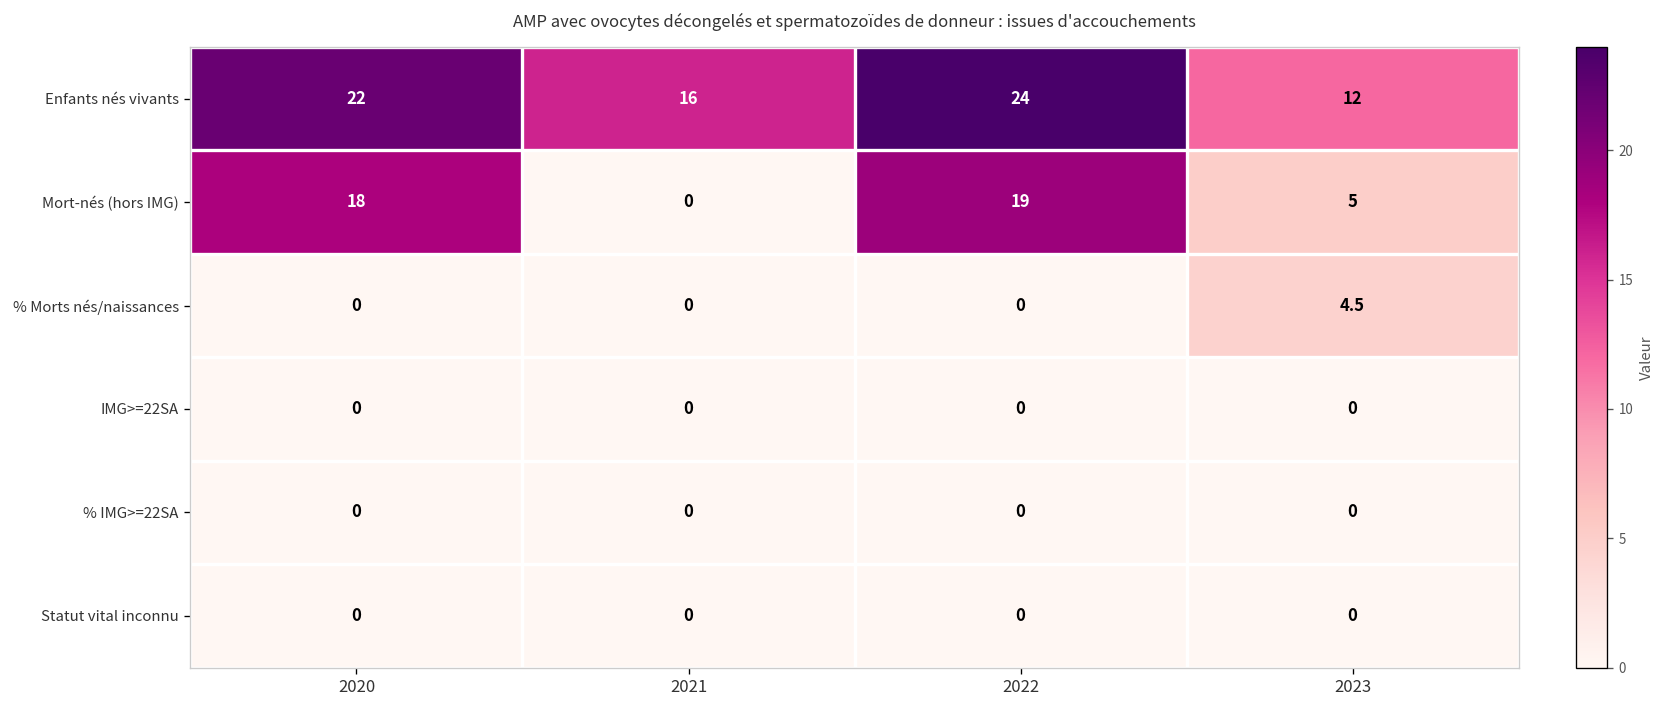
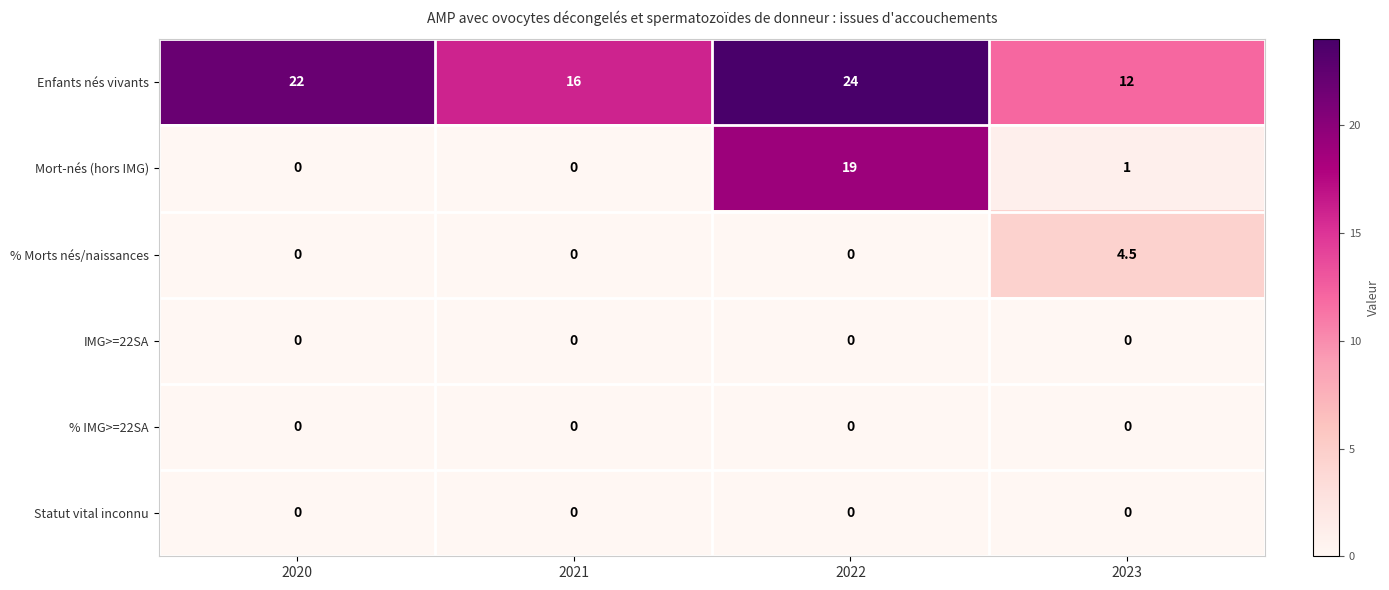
Mort-nés (hors IMG), 2020: 18 -> 0
Mort-nés (hors IMG), 2023: 5 -> 1
